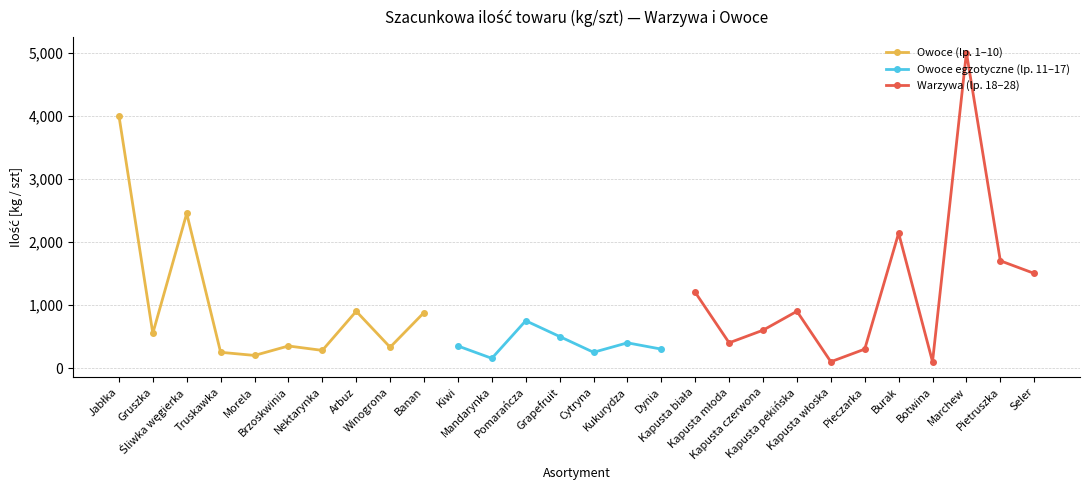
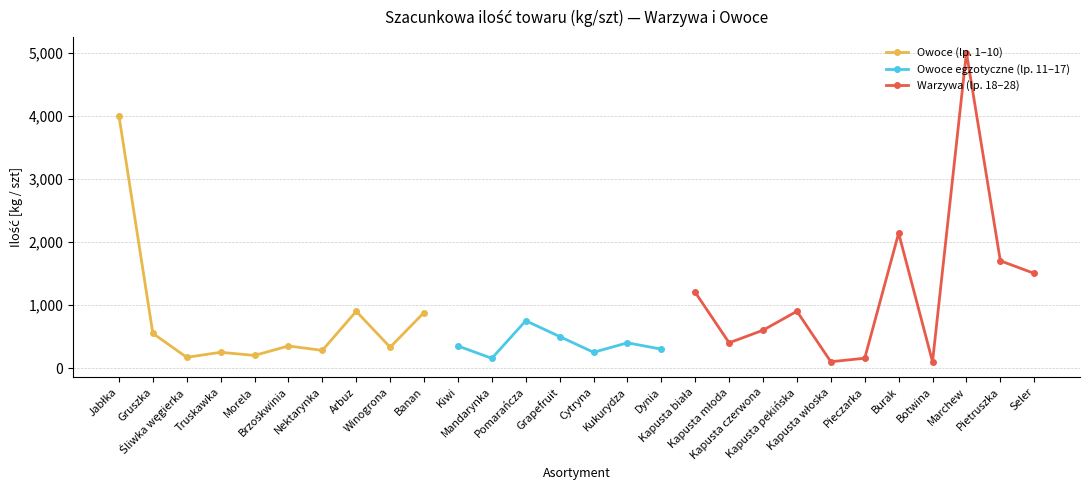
Owoce (lp. 1–10), Śliwka węgierka: 2,500 -> 200
Warzywa (lp. 18–28), Pieczarka: 300 -> 200
